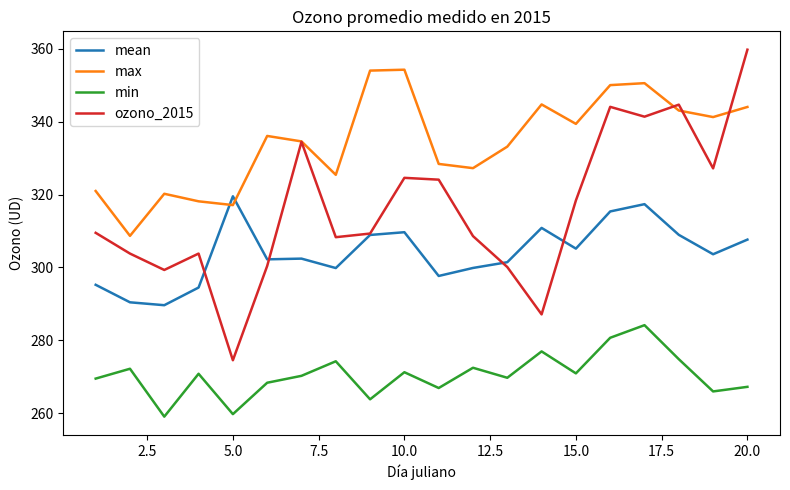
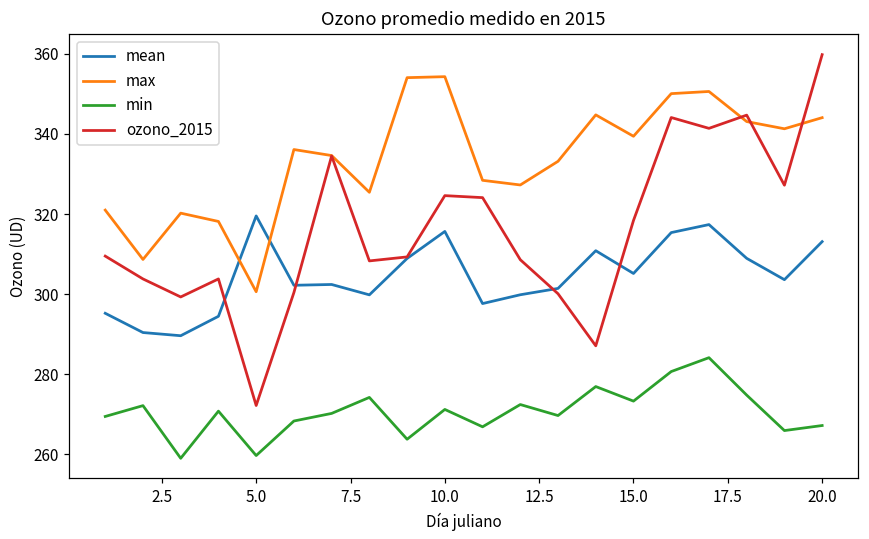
max, 5.0: 317 -> 301
ozono_2015, 5.0: 275 -> 272
mean, 10.0: 310 -> 316
min, 15.0: 271 -> 273
mean, 20.0: 308 -> 313
